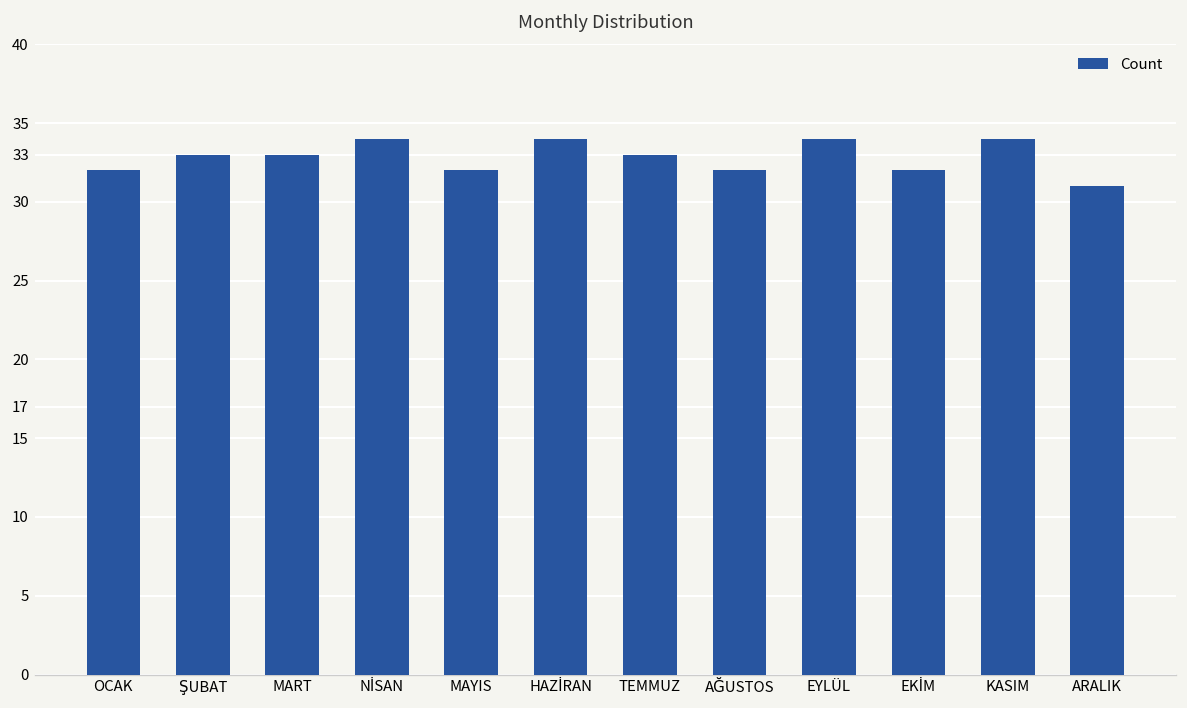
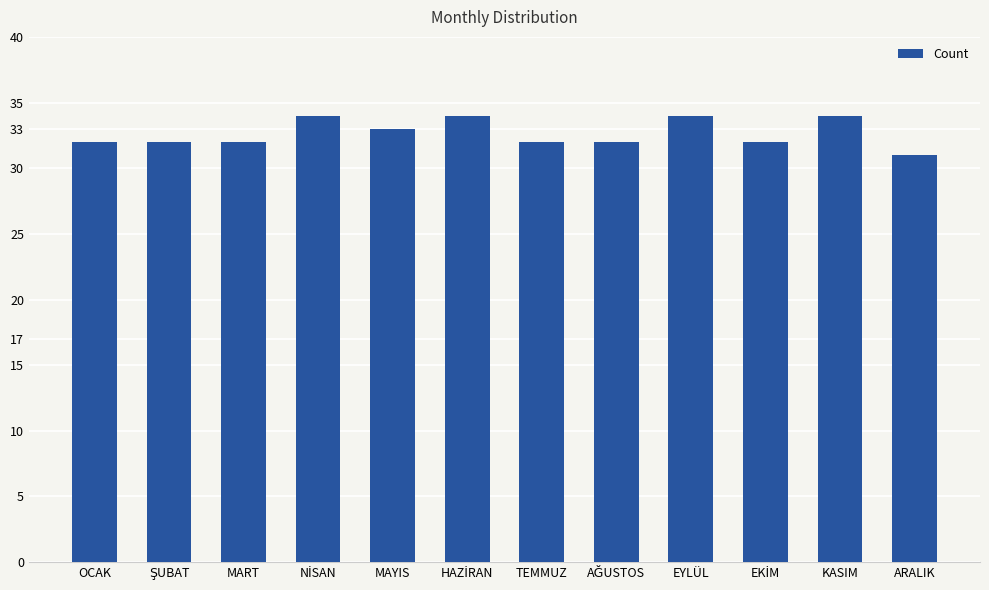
ŞUBAT: 33 -> 32
MART: 33 -> 32
MAYIS: 32 -> 33
TEMMUZ: 33 -> 32
